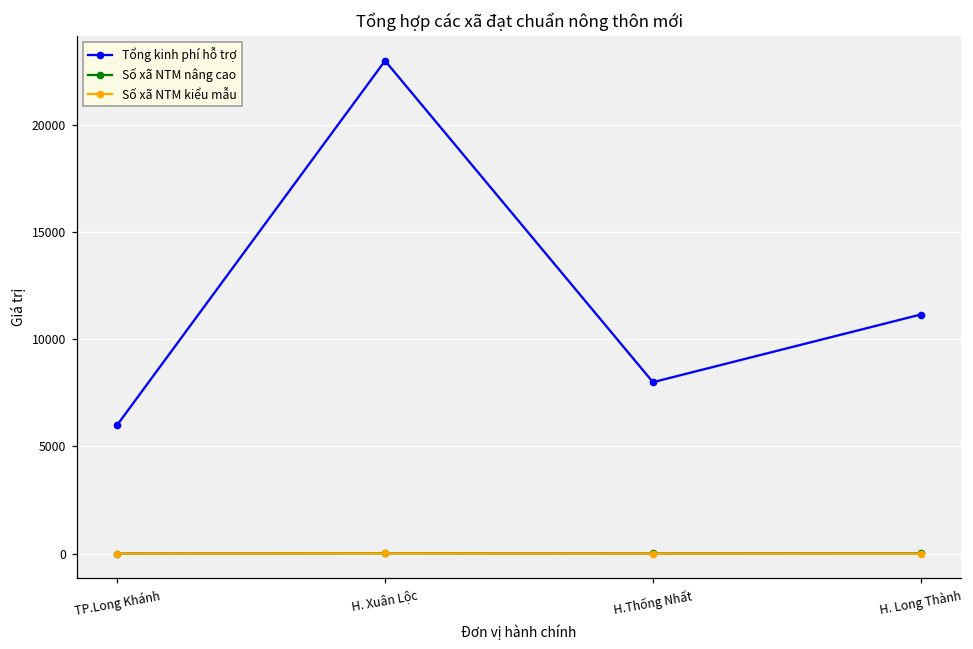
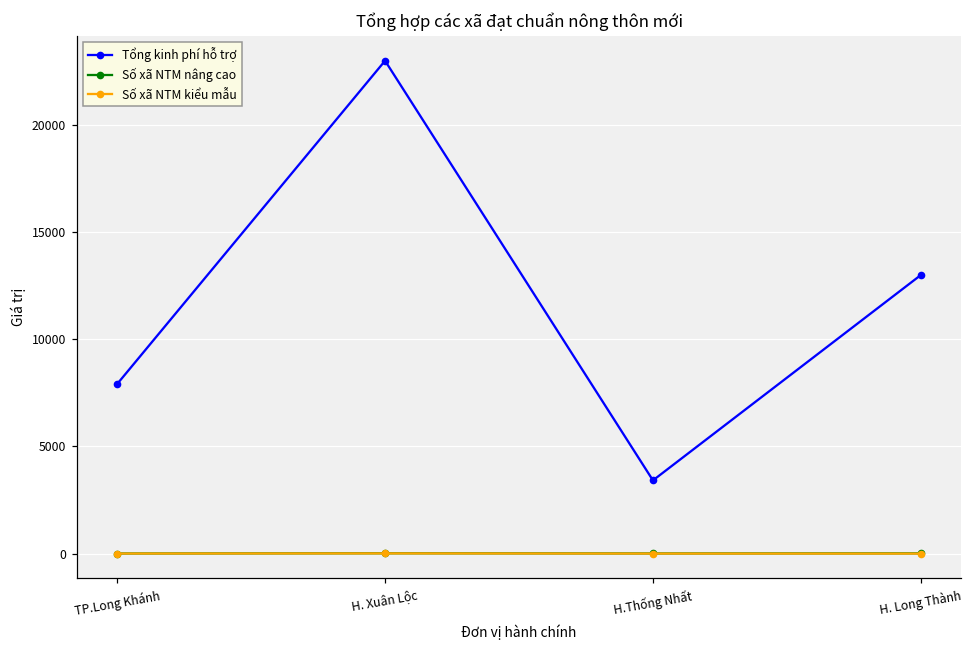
Tổng kinh phí hỗ trợ, TP.Long Khánh: 6000 -> 7900
Tổng kinh phí hỗ trợ, H.Thống Nhất: 8000 -> 3400
Tổng kinh phí hỗ trợ, H. Long Thành: 11200 -> 13000
